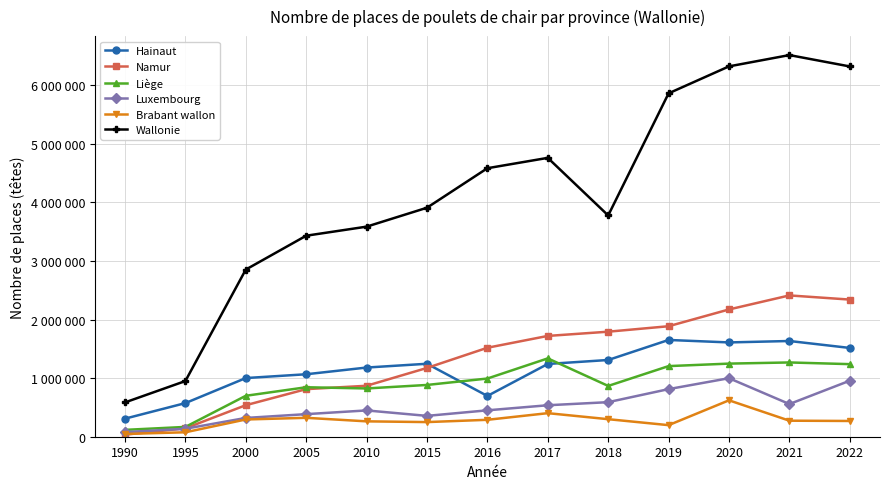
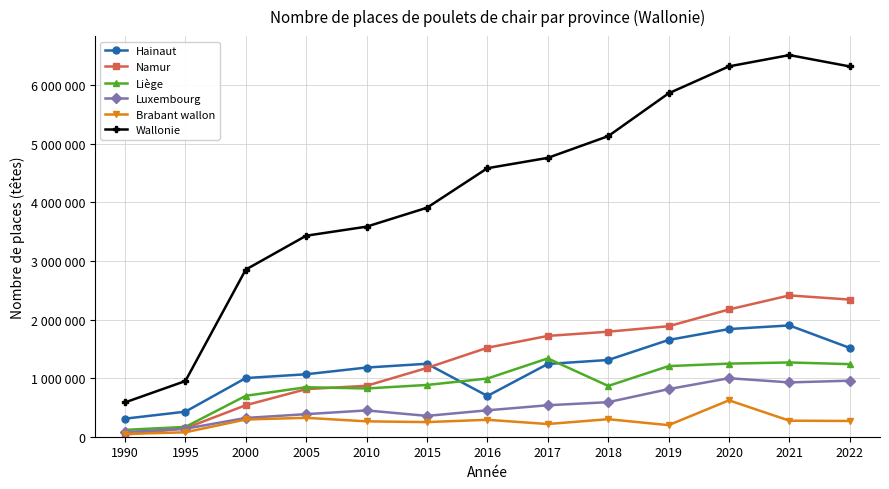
Hainaut, 1995: 600000 -> 400000
Brabant wallon, 2017: 400000 -> 200000
Wallonie, 2018: 3800000 -> 5100000
Hainaut, 2020: 1600000 -> 1800000
Hainaut, 2021: 1600000 -> 1900000
Luxembourg, 2021: 600000 -> 900000
